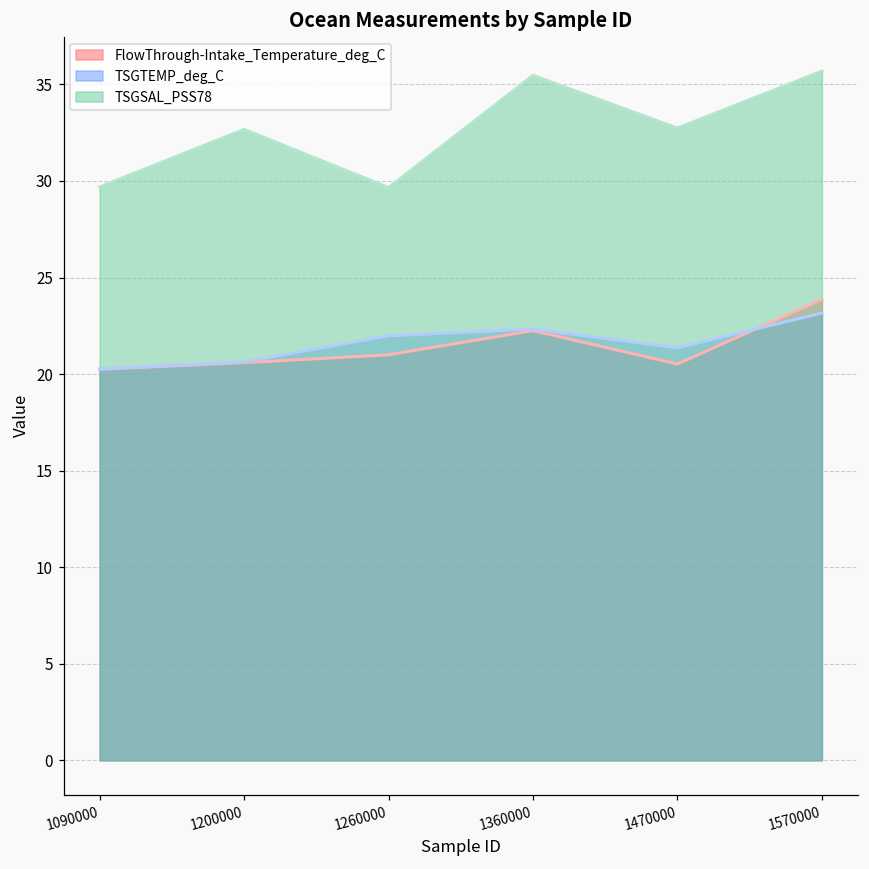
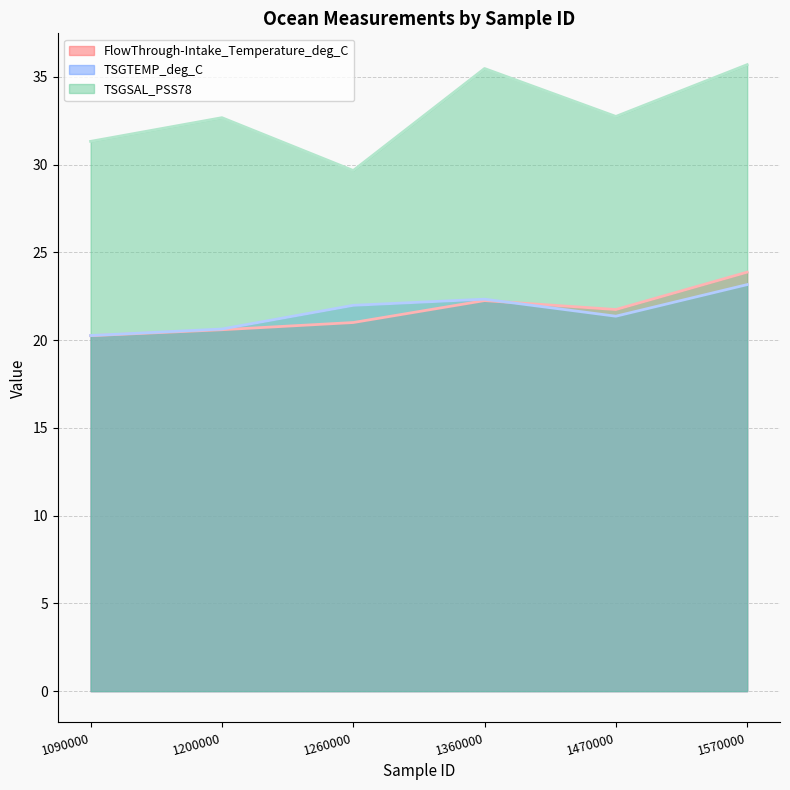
TSGSAL_PSS78, 1090000: 29.7 -> 31.3
FlowThrough-Intake_Temperature_deg_C, 1470000: 20.5 -> 21.7
